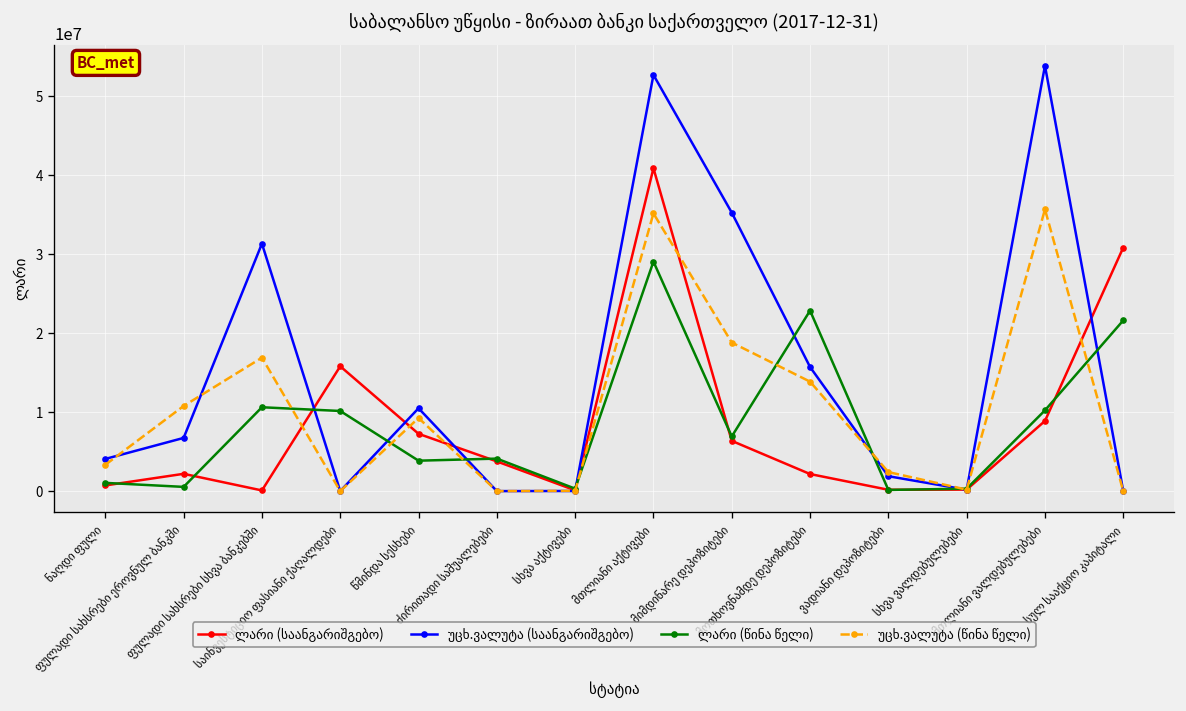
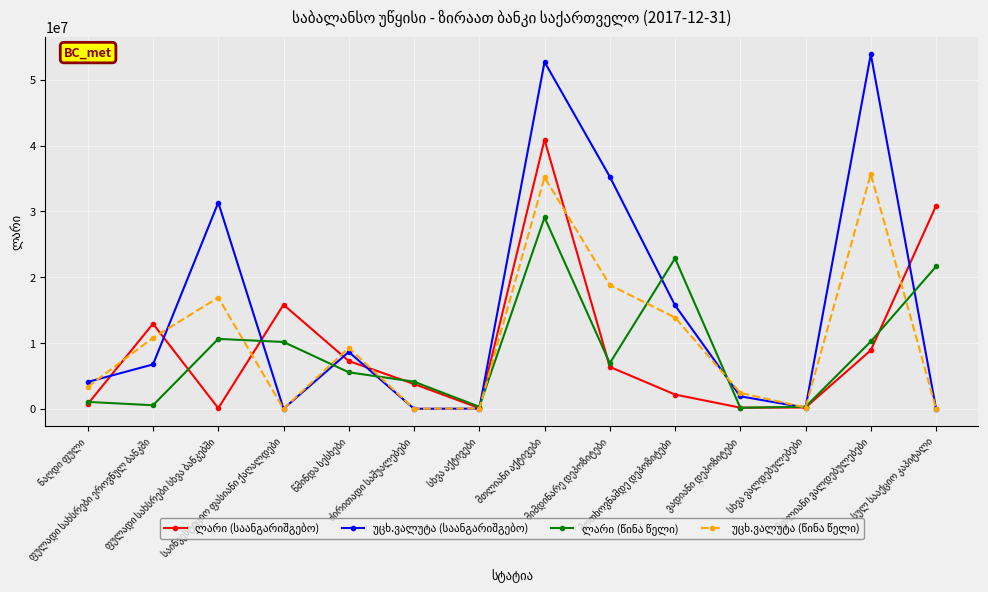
ლარი (საანგარიშგებო), ფულადი სახსრები ეროვნულ ბანკში: 2000000 -> 13000000
უცხ.ვალუტა (საანგარიშგებო), წმინდა სესხები: 10000000 -> 9000000
ლარი (წინა წელი), წმინდა სესხები: 4000000 -> 6000000
